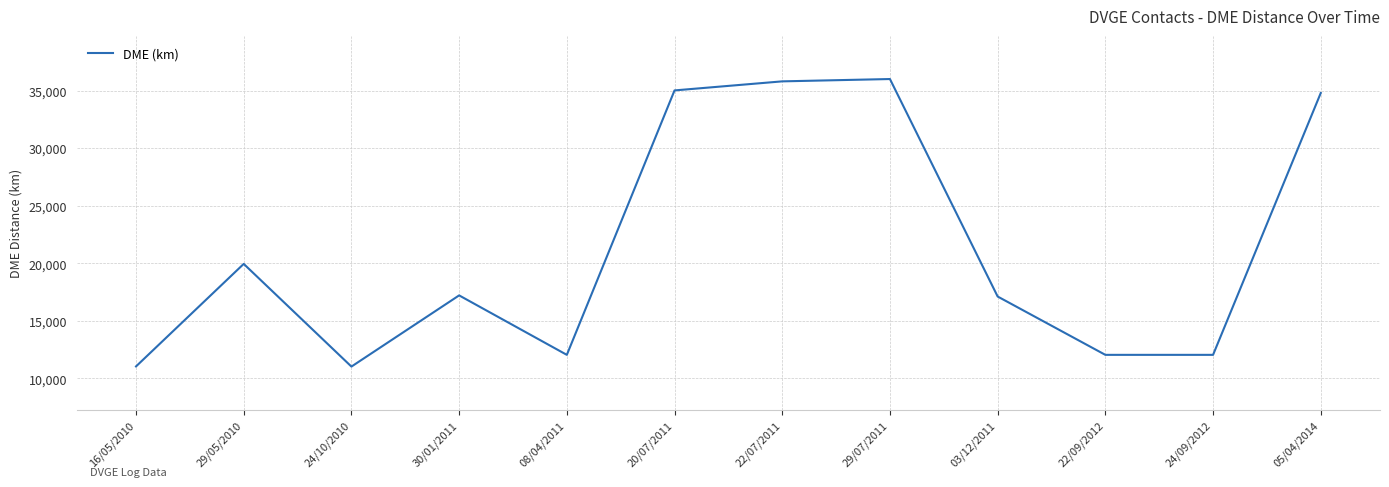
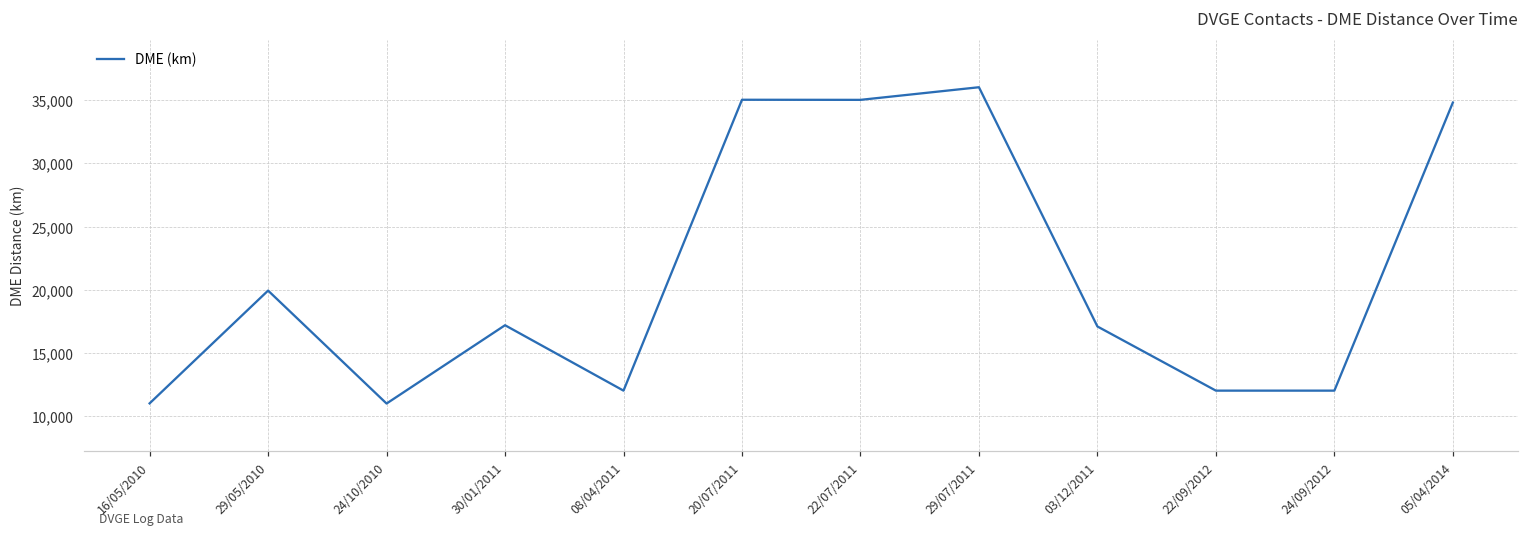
22/07/2011: 35,800 -> 35,000
